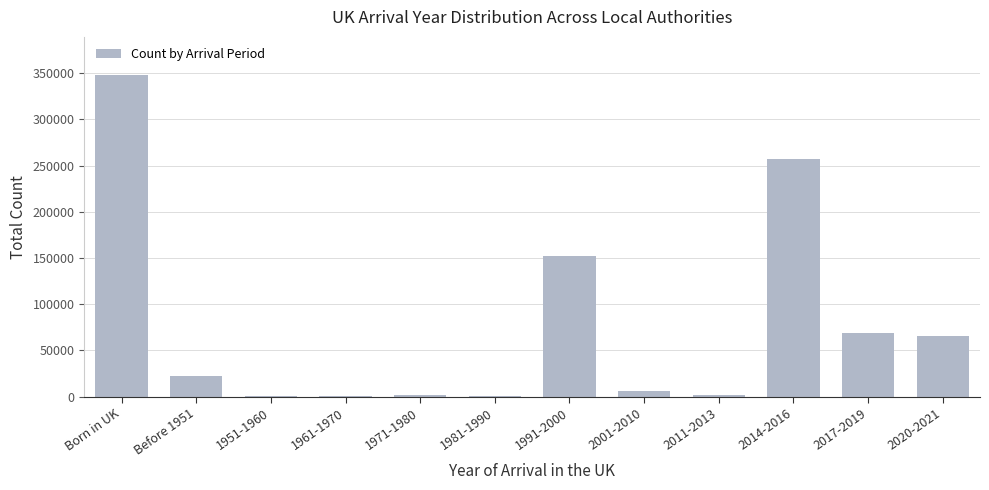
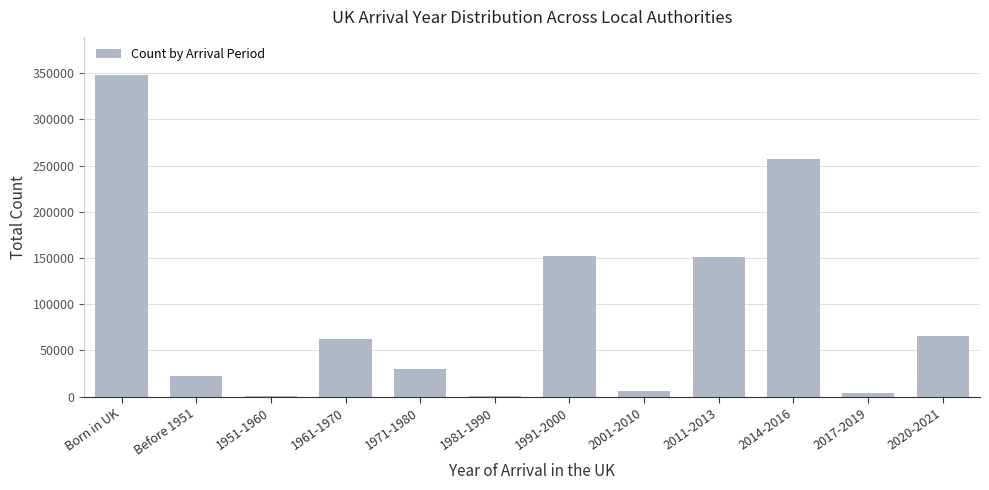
1961-1970: 0 -> 60000
1971-1980: 0 -> 30000
2011-2013: 0 -> 150000
2017-2019: 70000 -> 0
